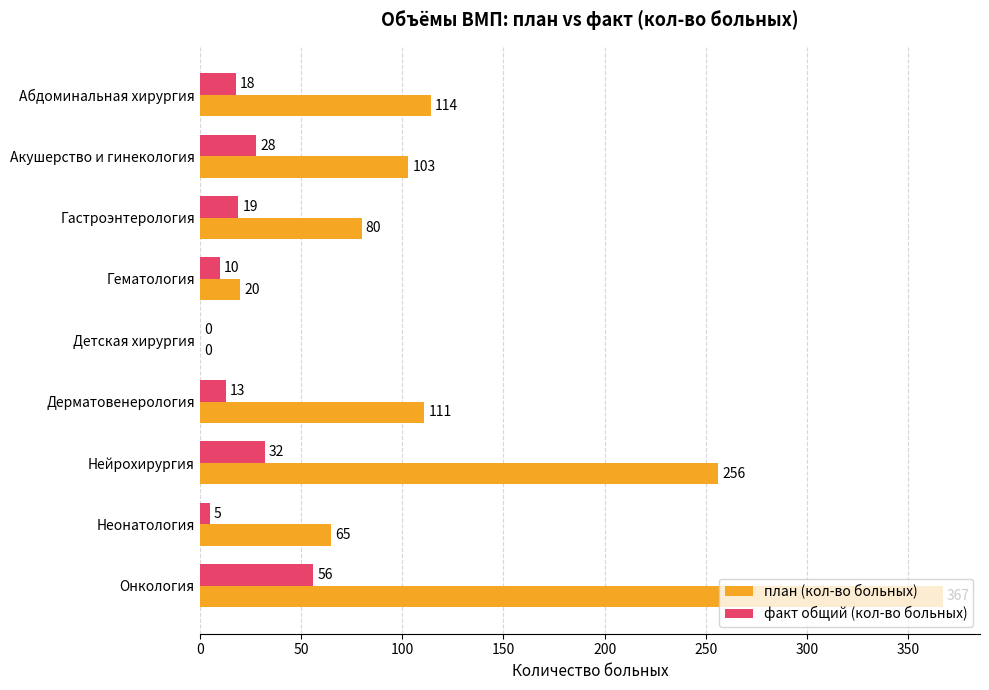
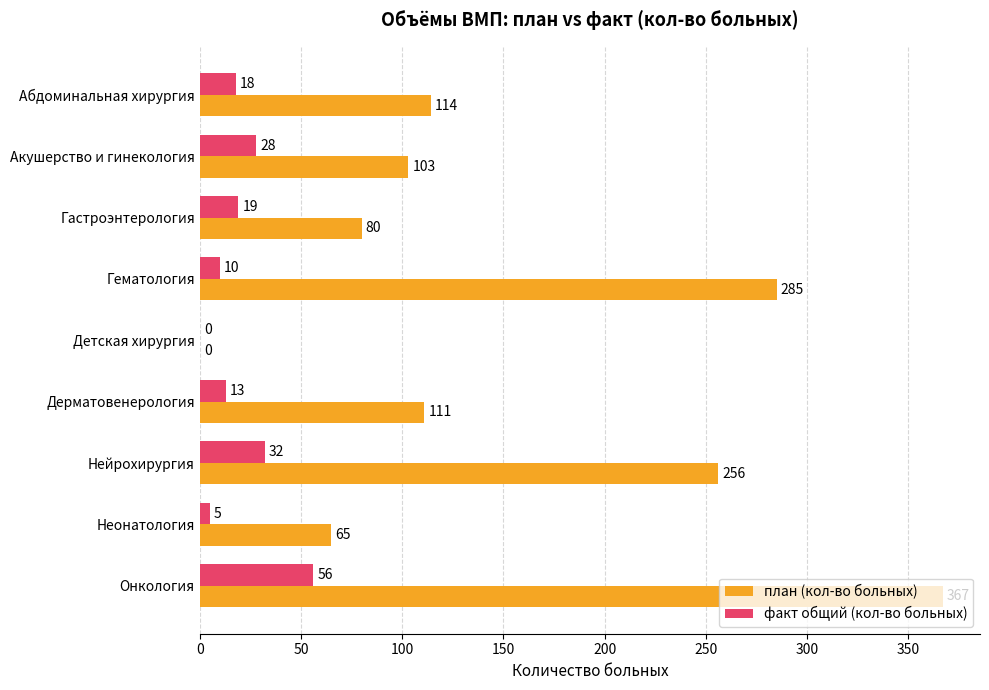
план (кол-во больных), Гематология: 20 -> 285
